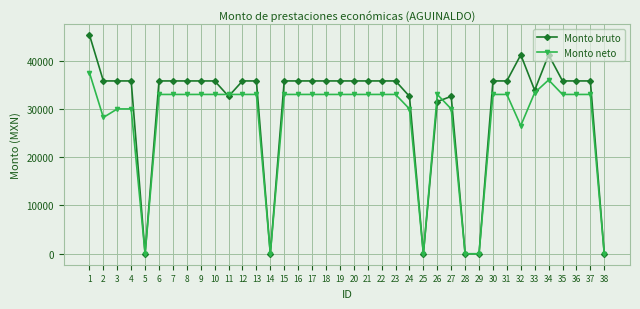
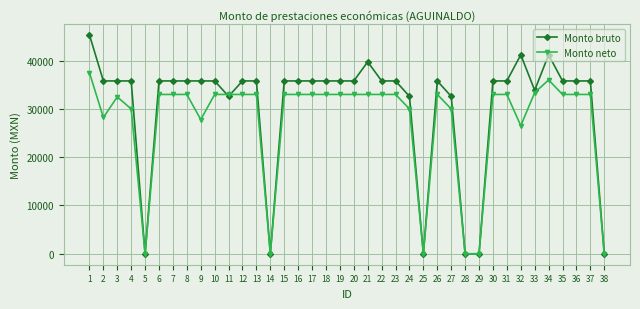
Monto neto, 3: 30000 -> 32000
Monto neto, 9: 33000 -> 28000
Monto bruto, 21: 36000 -> 40000
Monto bruto, 26: 32000 -> 36000
